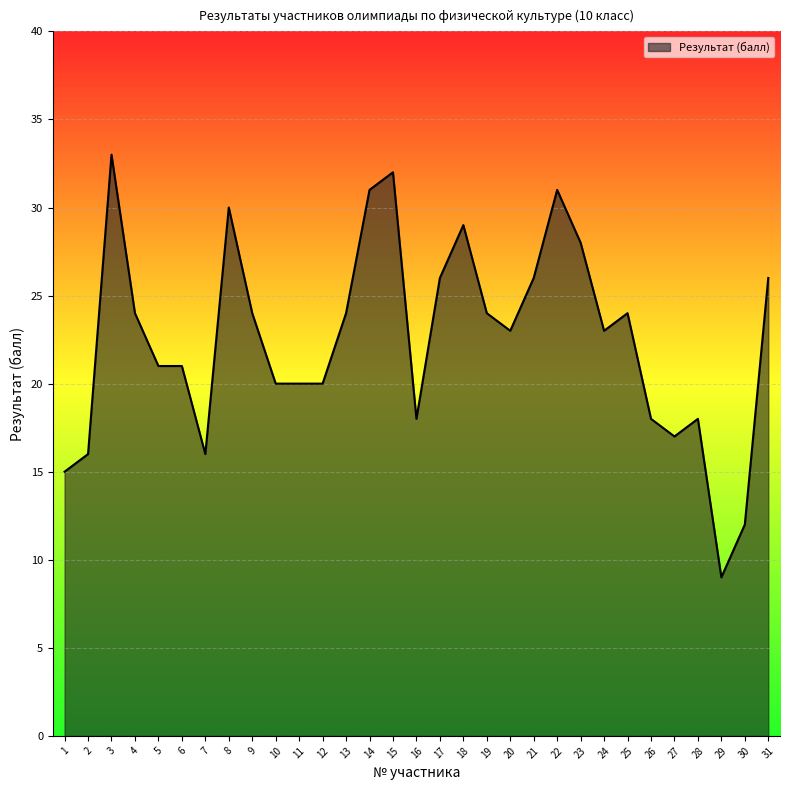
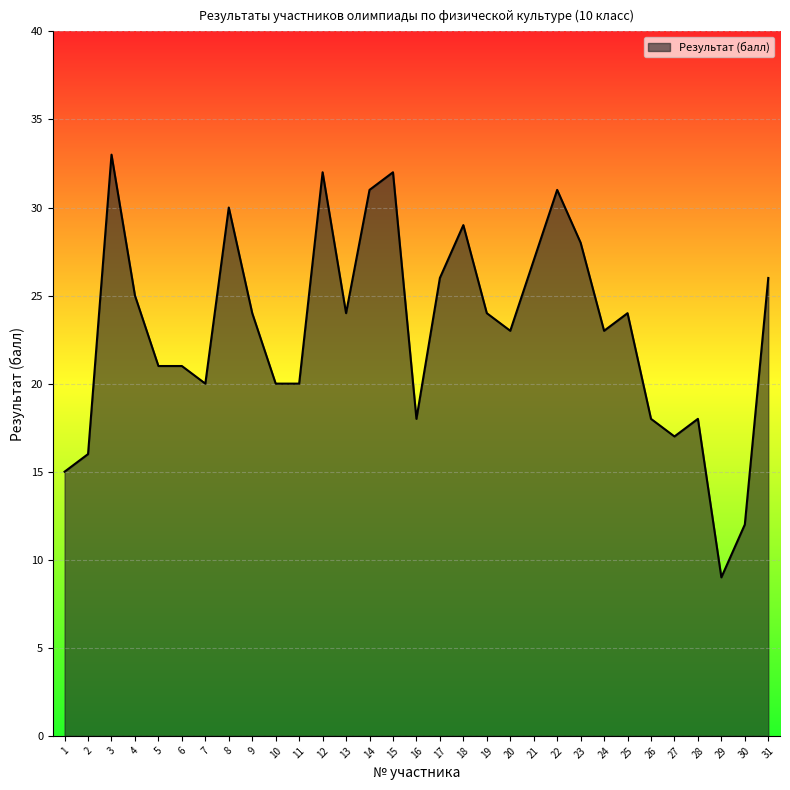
4: 24 -> 25
7: 16 -> 20
12: 20 -> 32
21: 26 -> 27
